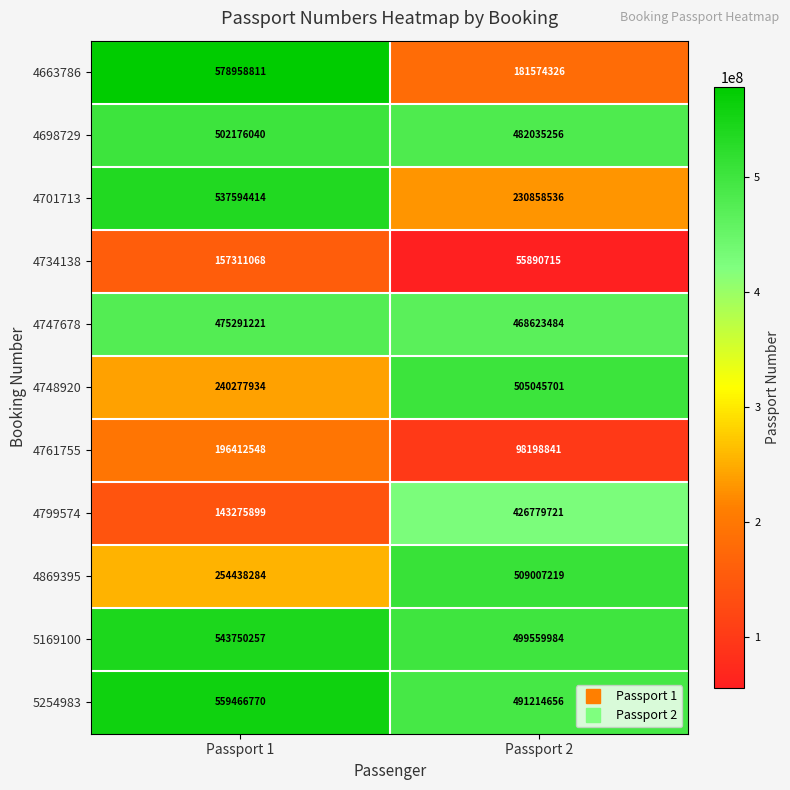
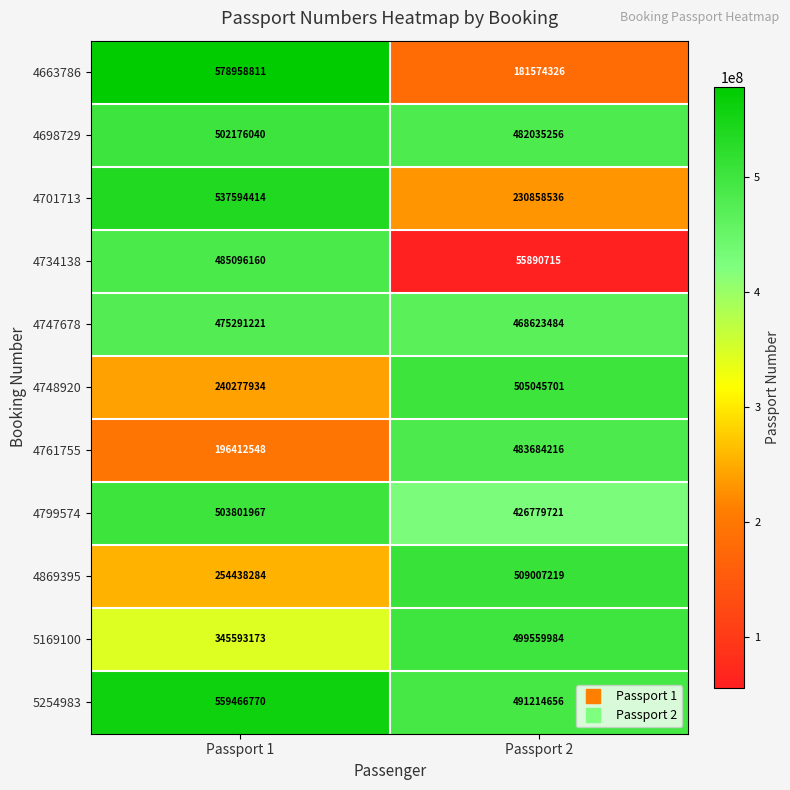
4734138, Passport 1: 157311068 -> 485096160
4761755, Passport 2: 98198841 -> 483684216
4799574, Passport 1: 143275899 -> 503801967
5169100, Passport 1: 543750257 -> 345593173
